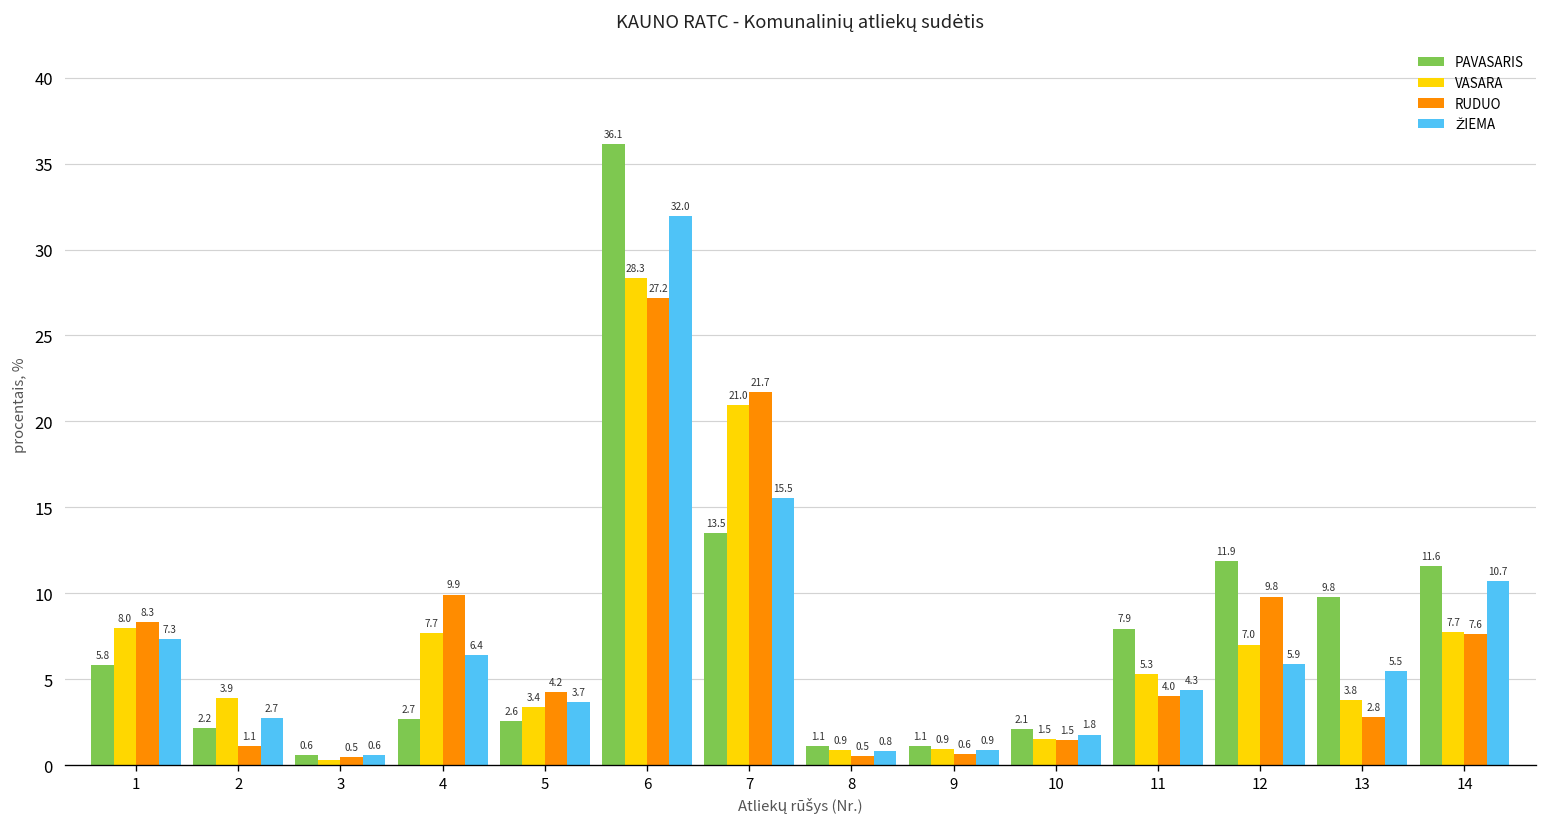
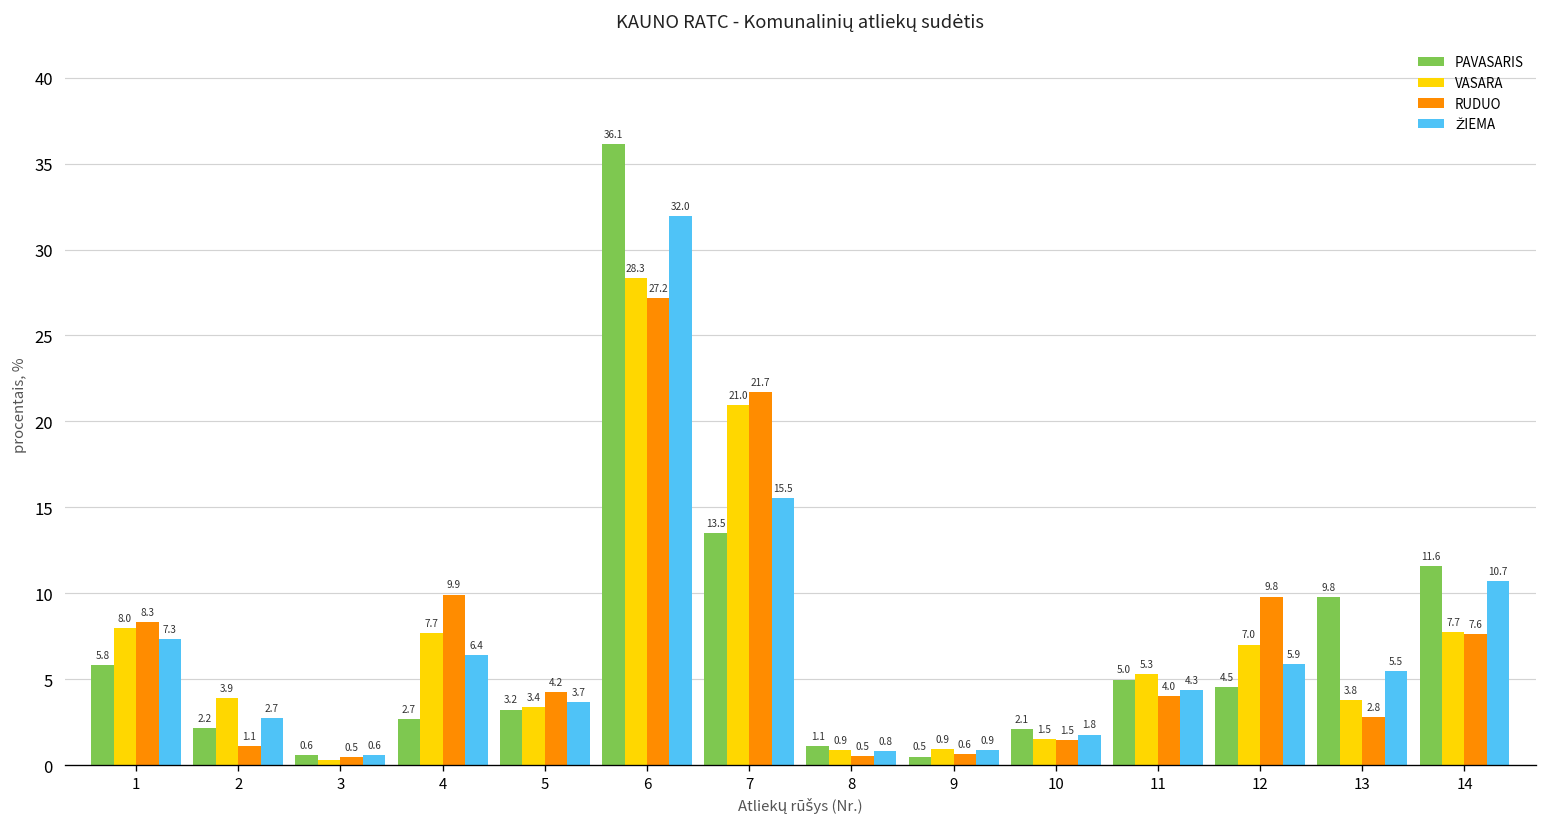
PAVASARIS, 5: 2.6 -> 3.2
PAVASARIS, 9: 1.1 -> 0.5
PAVASARIS, 11: 7.9 -> 5.0
PAVASARIS, 12: 11.9 -> 4.5
